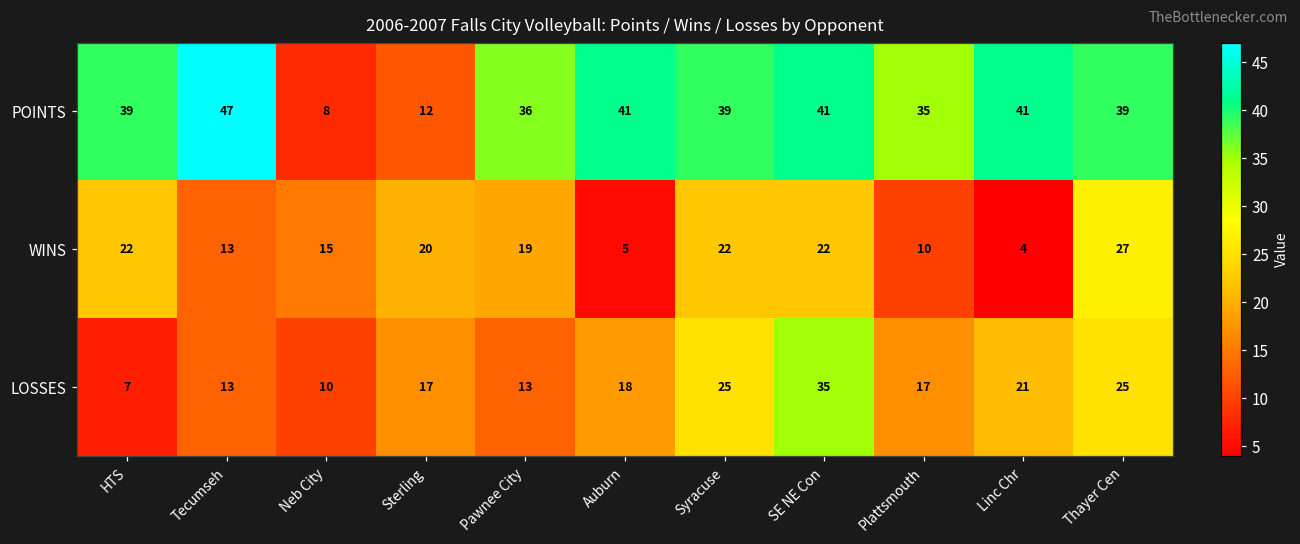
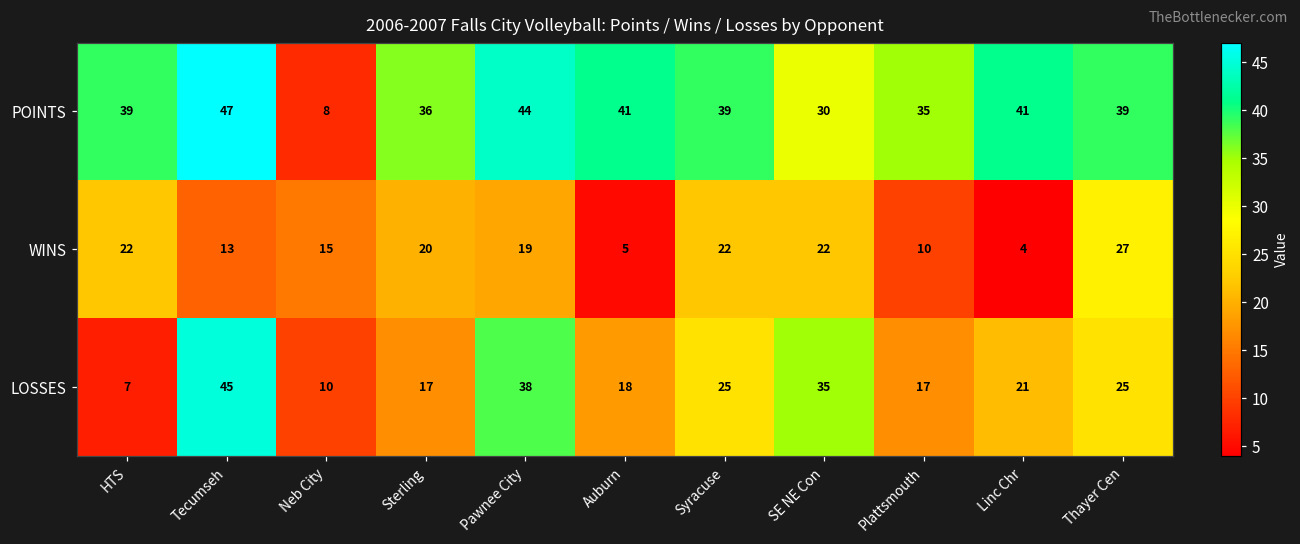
POINTS, Sterling: 12 -> 36
POINTS, Pawnee City: 36 -> 44
POINTS, SE NE Con: 41 -> 30
LOSSES, Tecumseh: 13 -> 45
LOSSES, Pawnee City: 13 -> 38
